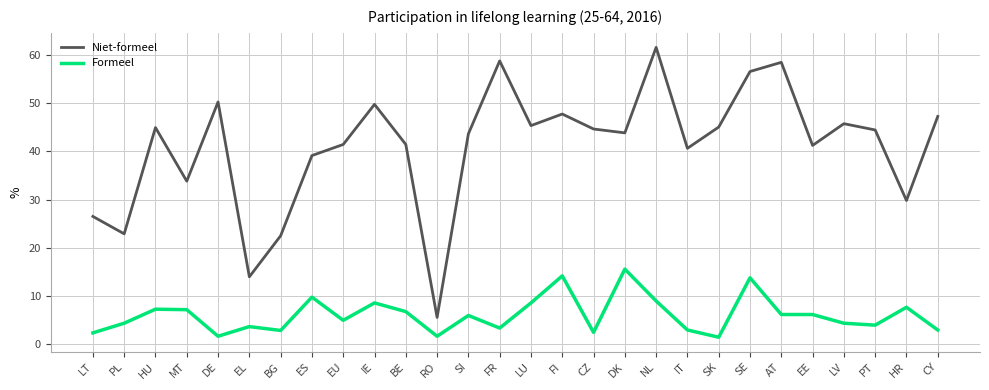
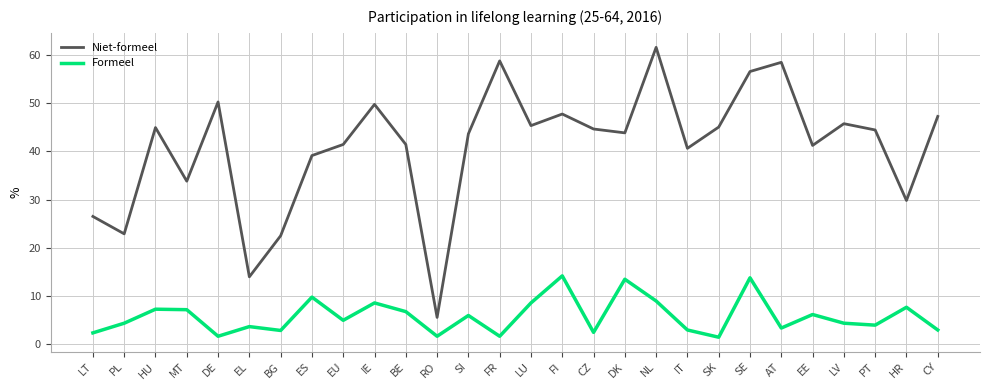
Formeel, FR: 3 -> 2
Formeel, DK: 16 -> 14
Formeel, AT: 6 -> 3
